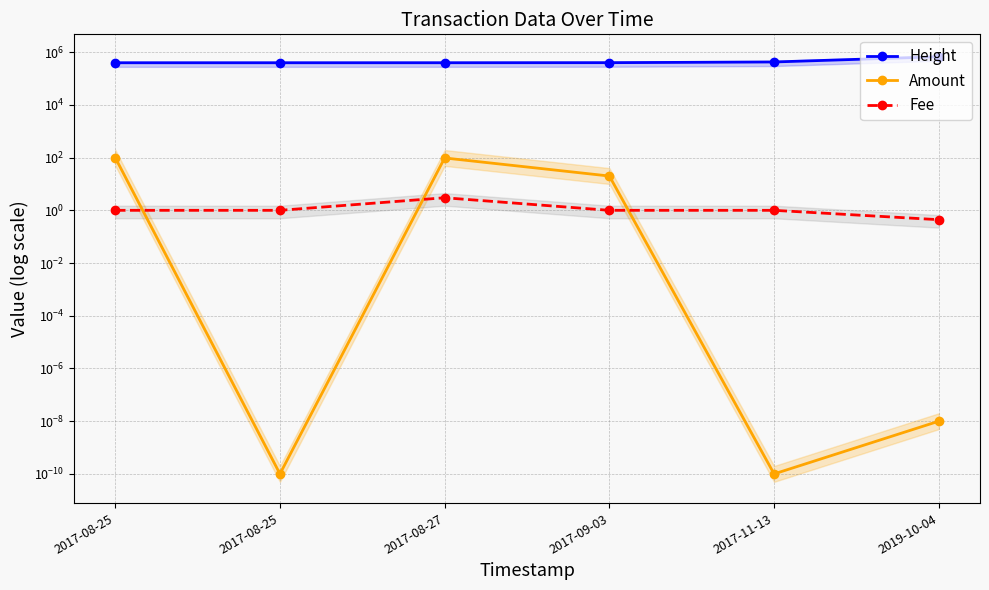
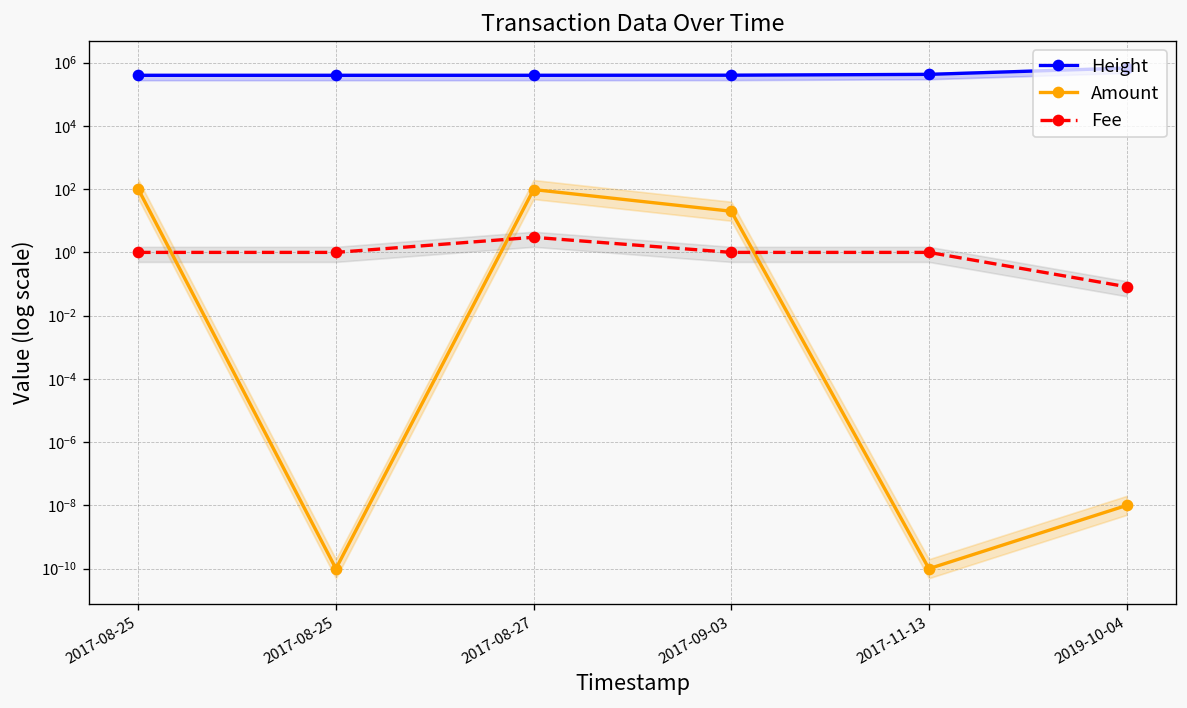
Fee, 2019-10-04: 0.4 -> 0.08
